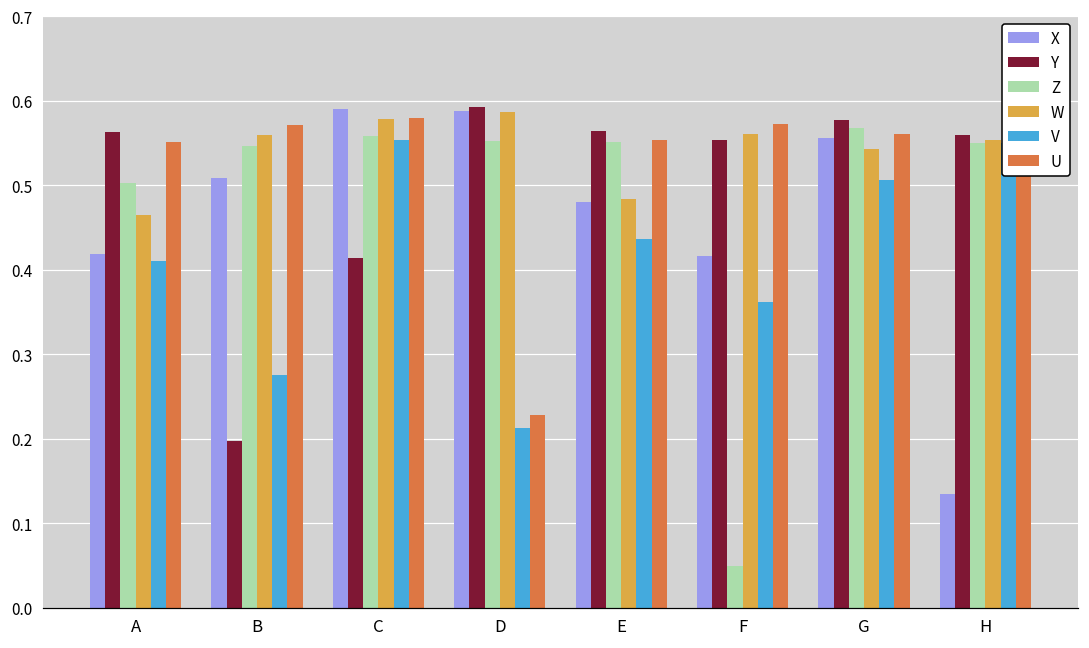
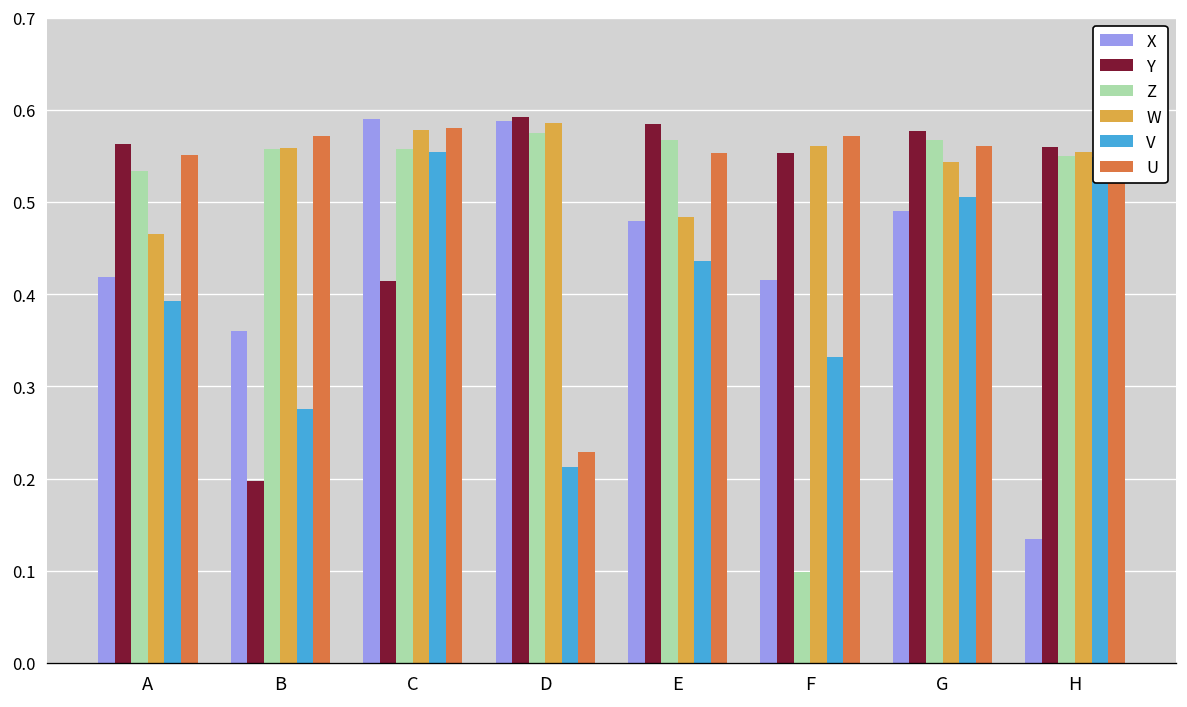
Z, A: 0.50 -> 0.53
V, A: 0.41 -> 0.39
X, B: 0.51 -> 0.36
Z, B: 0.55 -> 0.56
Z, D: 0.55 -> 0.58
Y, E: 0.56 -> 0.58
Z, E: 0.55 -> 0.57
Z, F: 0.05 -> 0.10
V, F: 0.36 -> 0.33
X, G: 0.56 -> 0.49
